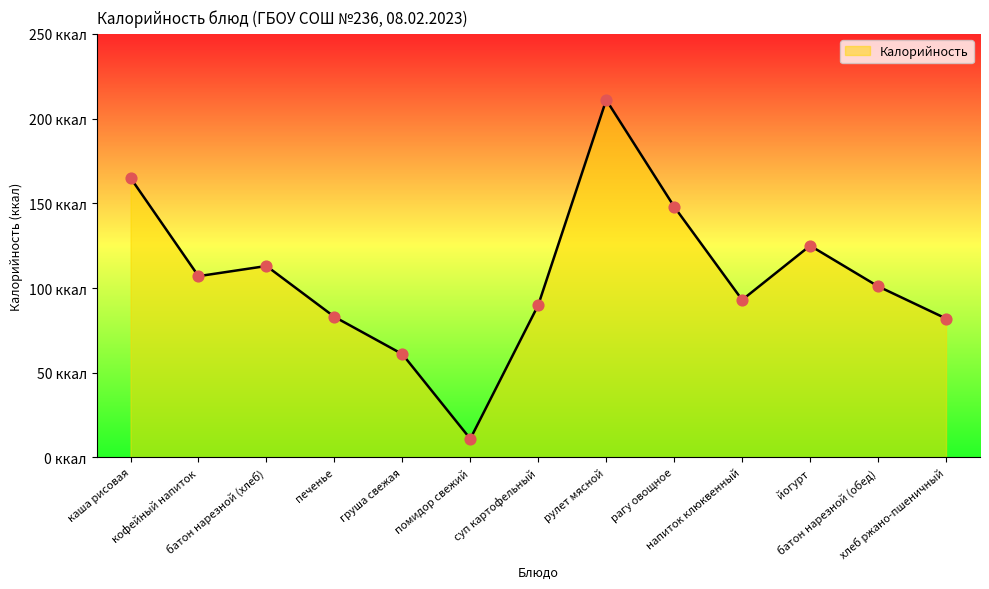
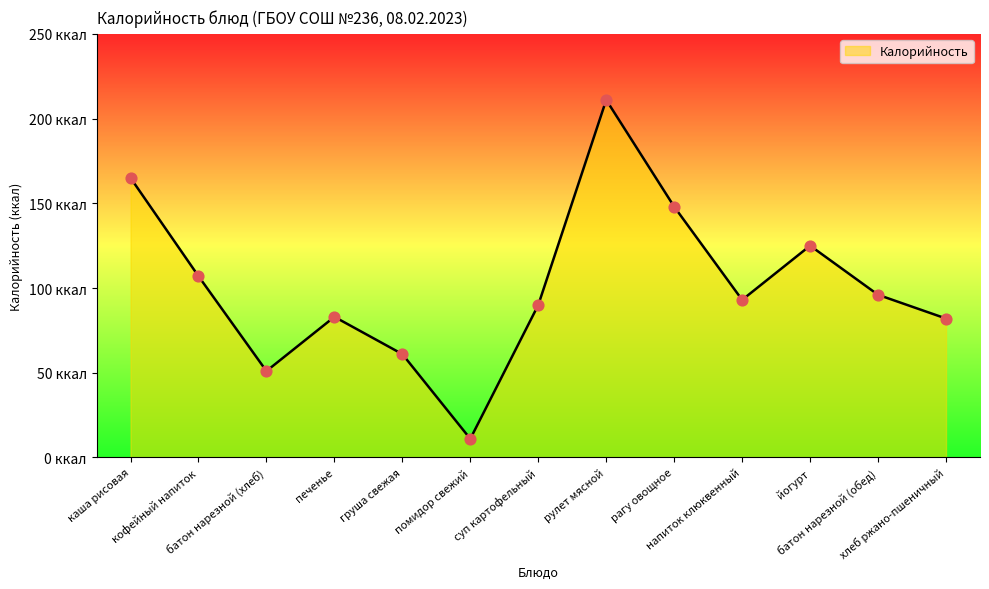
батон нарезной (хлеб): 113 ккал -> 51 ккал
батон нарезной (обед): 101 ккал -> 96 ккал
